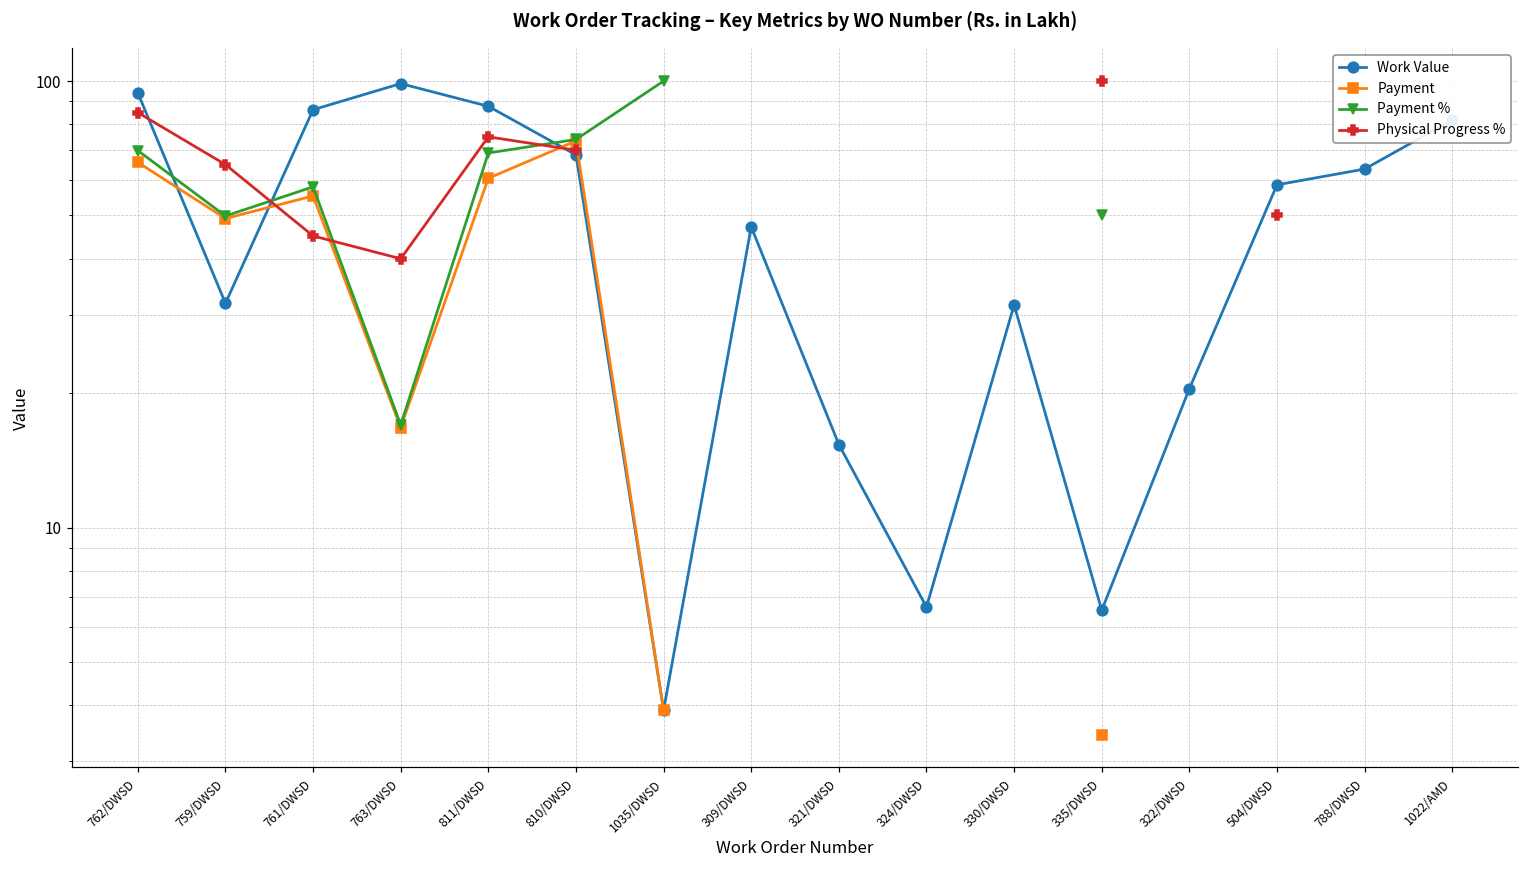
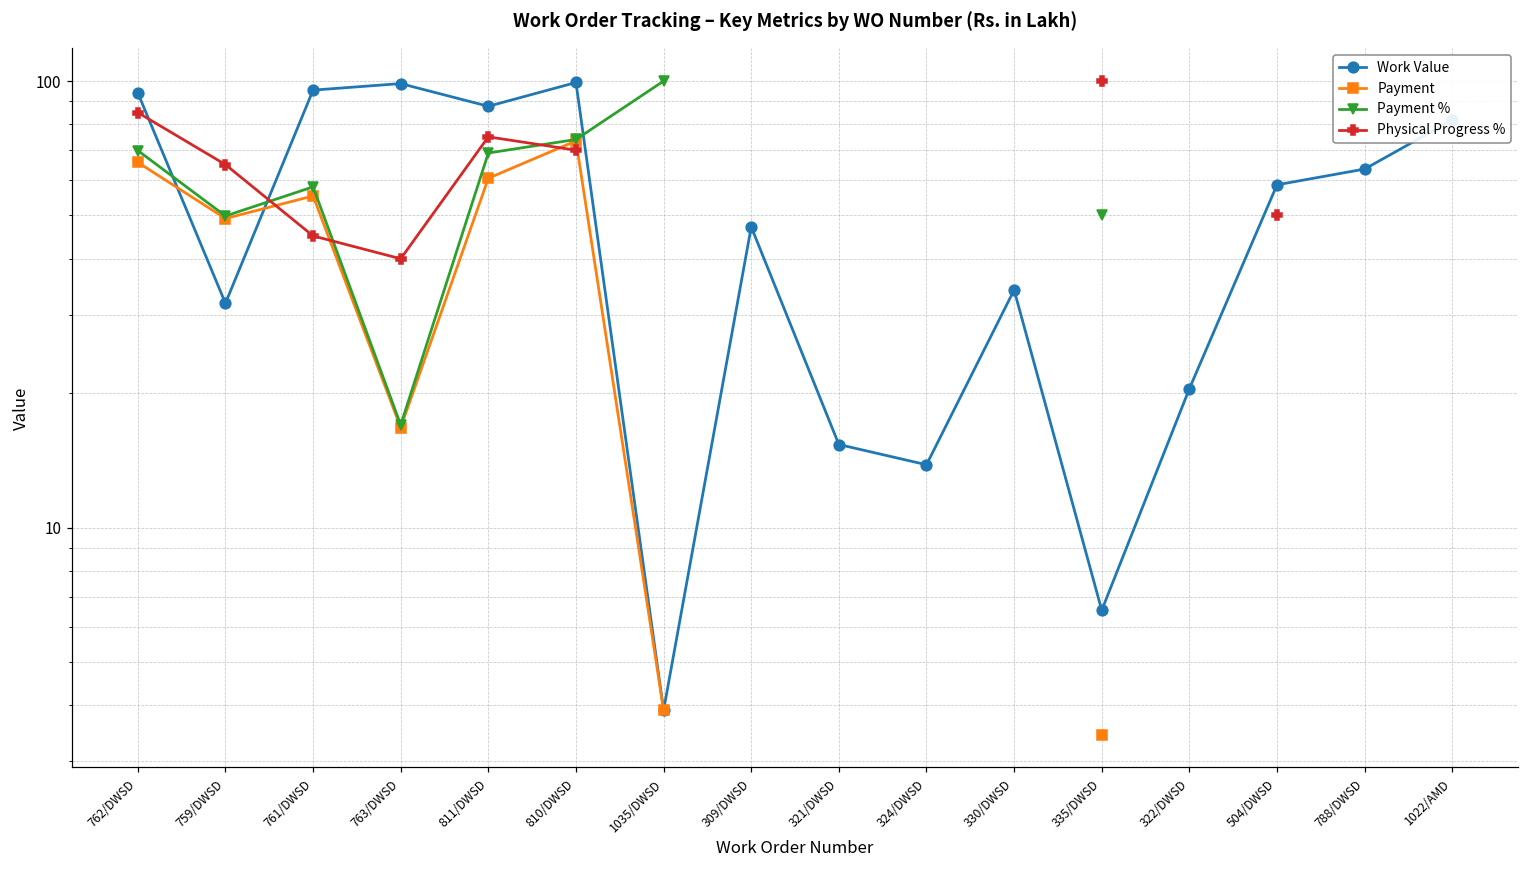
Work Value, 761/DWSD: 86 -> 95
Work Value, 810/DWSD: 68 -> 99
Work Value, 324/DWSD: 6.6 -> 13.8
Work Value, 330/DWSD: 32 -> 34
